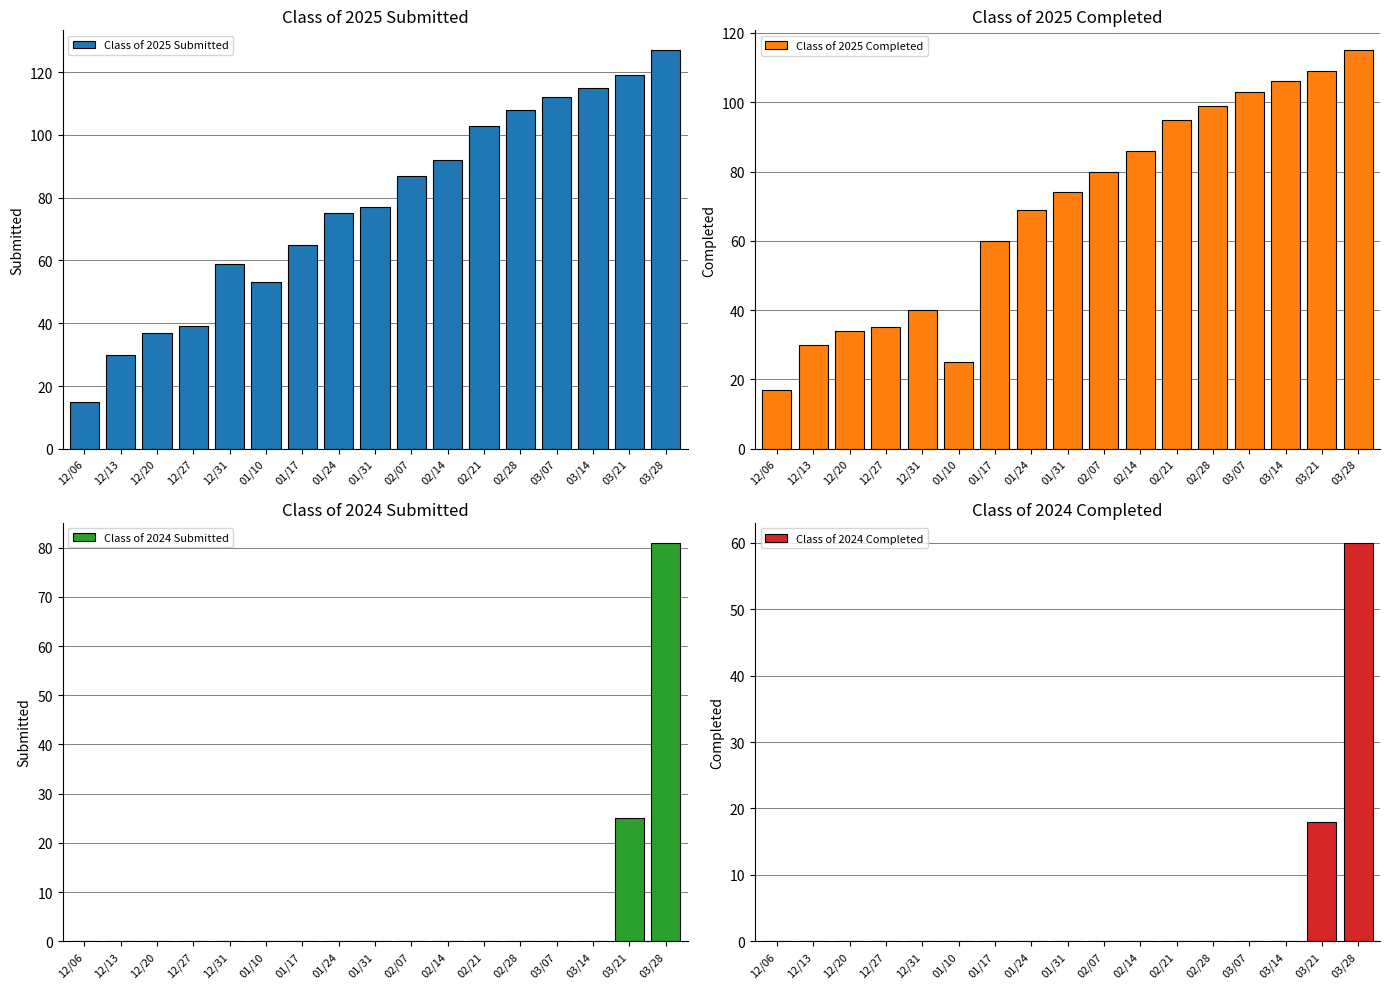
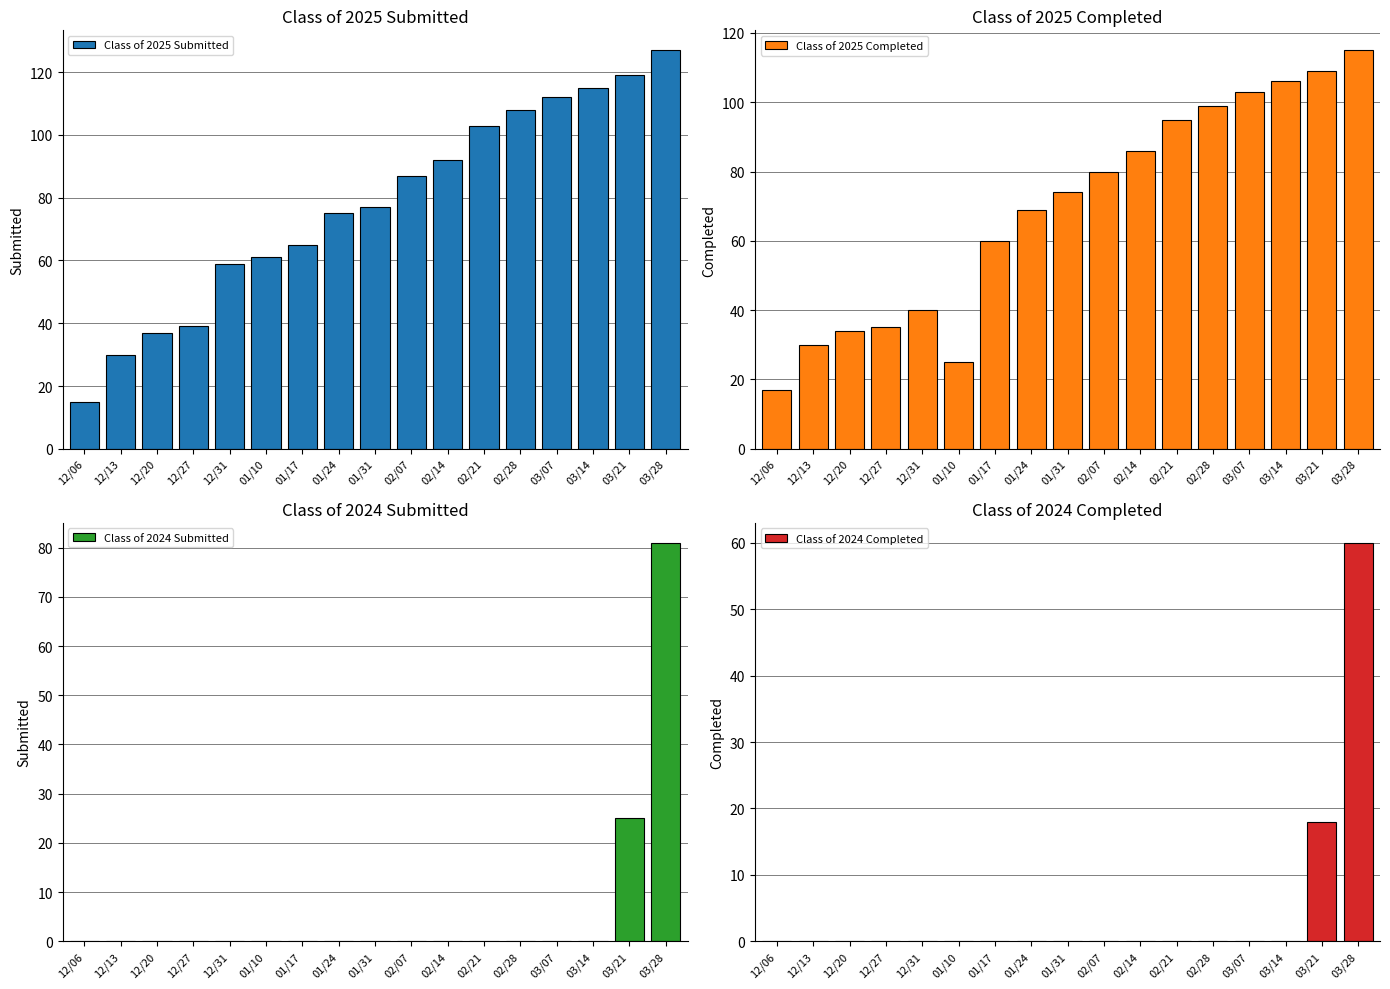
Class of 2025 Submitted, 01/10: 53 -> 61
